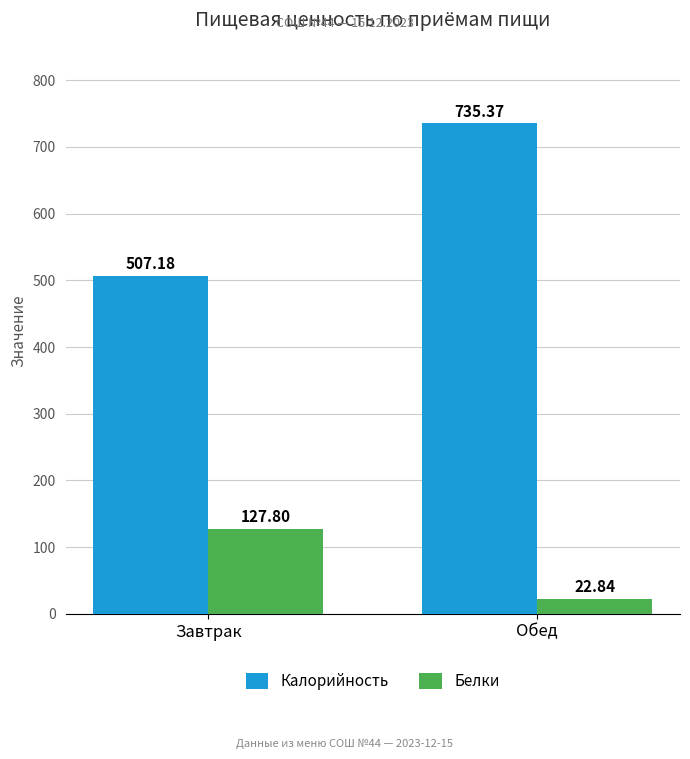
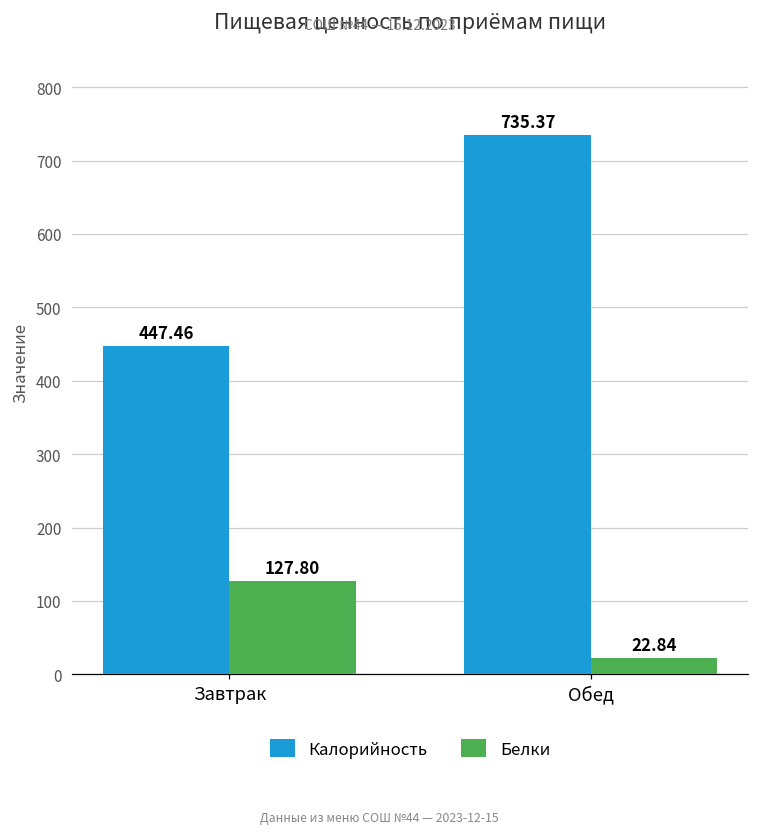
Калорийность, Завтрак: 507.18 -> 447.46
